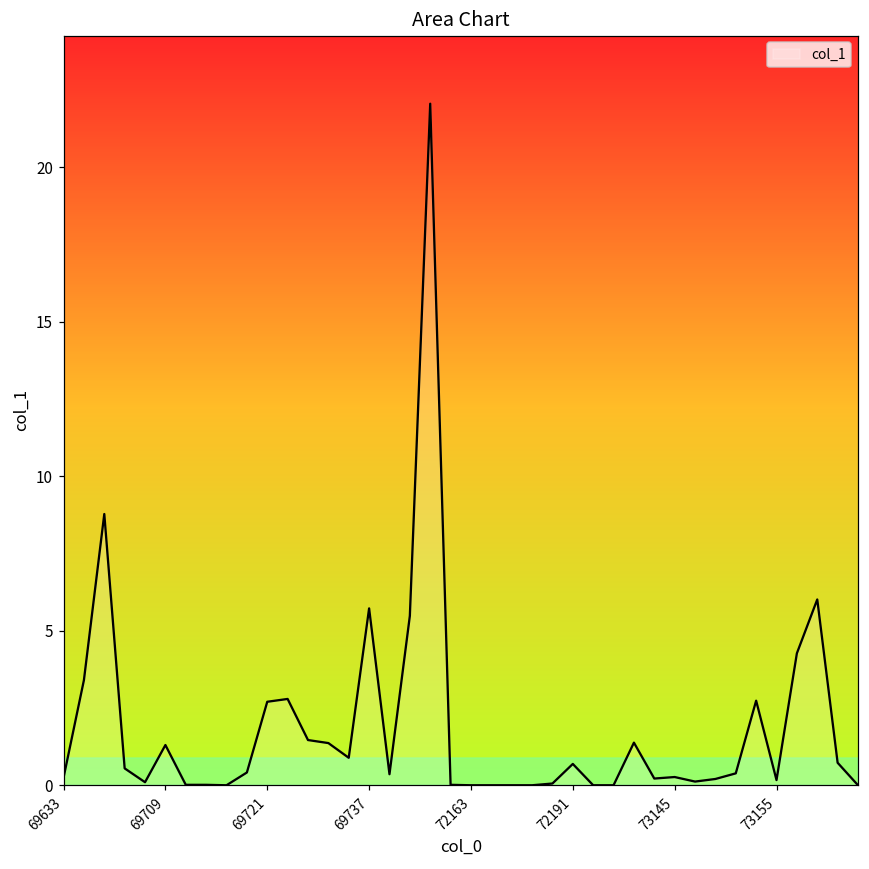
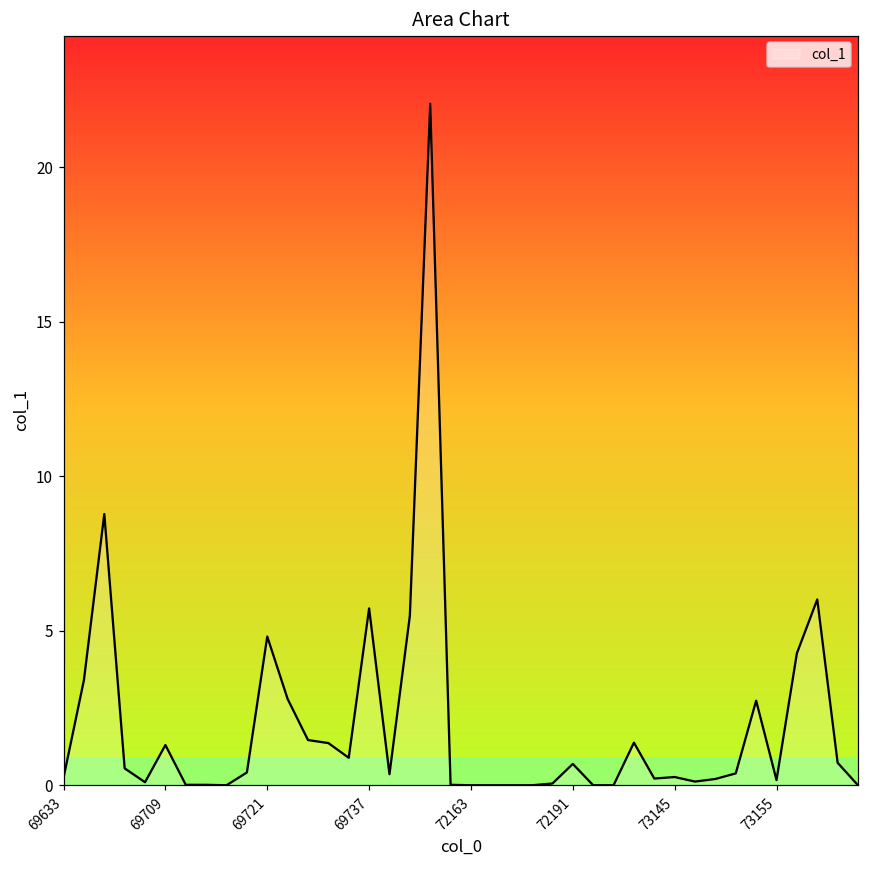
69721: 2.7 -> 4.8
